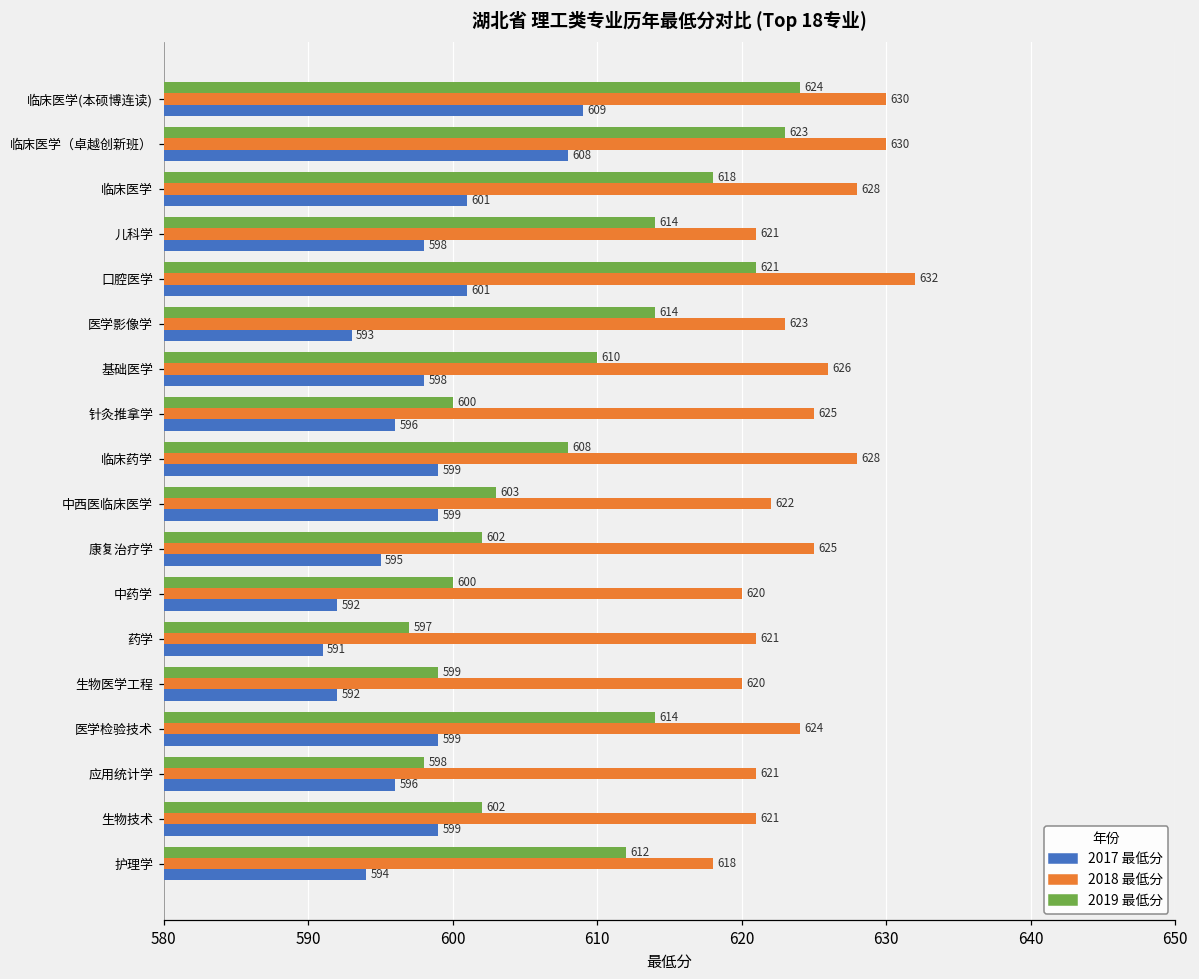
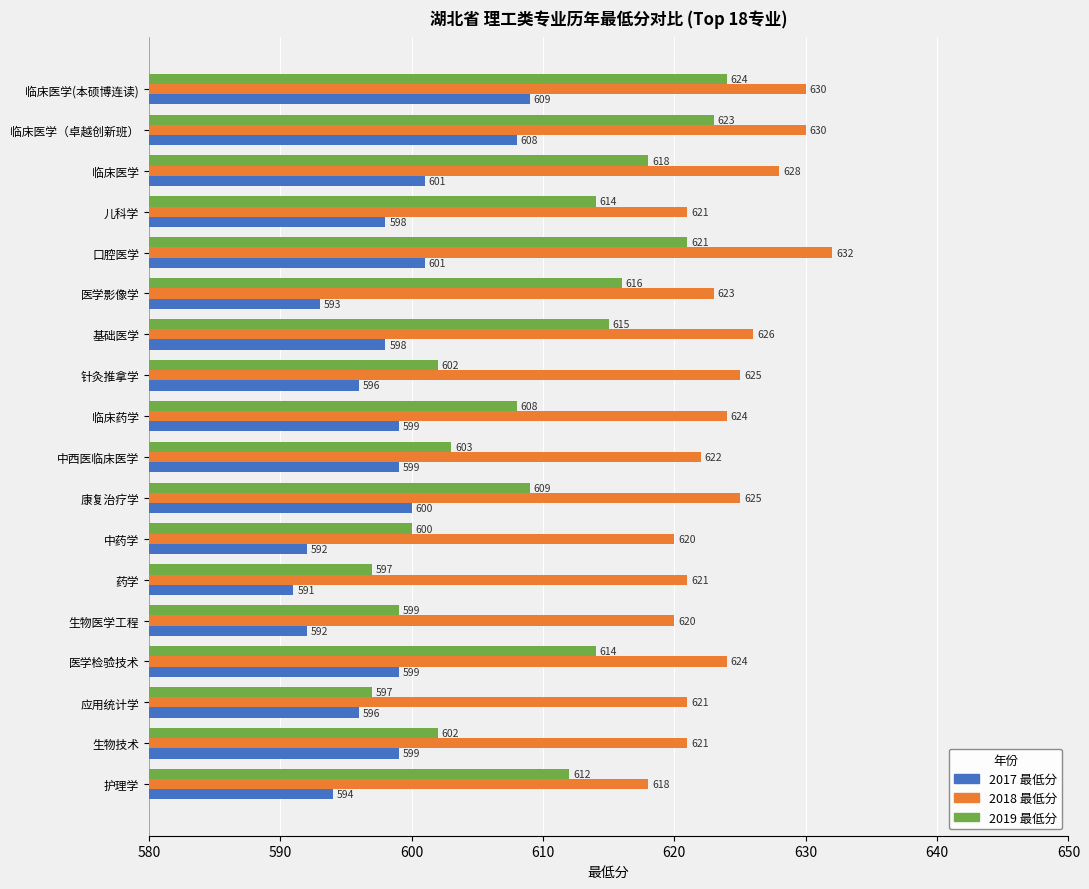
2019 最低分, 医学影像学: 614 -> 616
2019 最低分, 基础医学: 610 -> 615
2019 最低分, 针灸推拿学: 600 -> 602
2018 最低分, 临床药学: 628 -> 624
2019 最低分, 康复治疗学: 602 -> 609
2017 最低分, 康复治疗学: 595 -> 600
2019 最低分, 应用统计学: 598 -> 597
